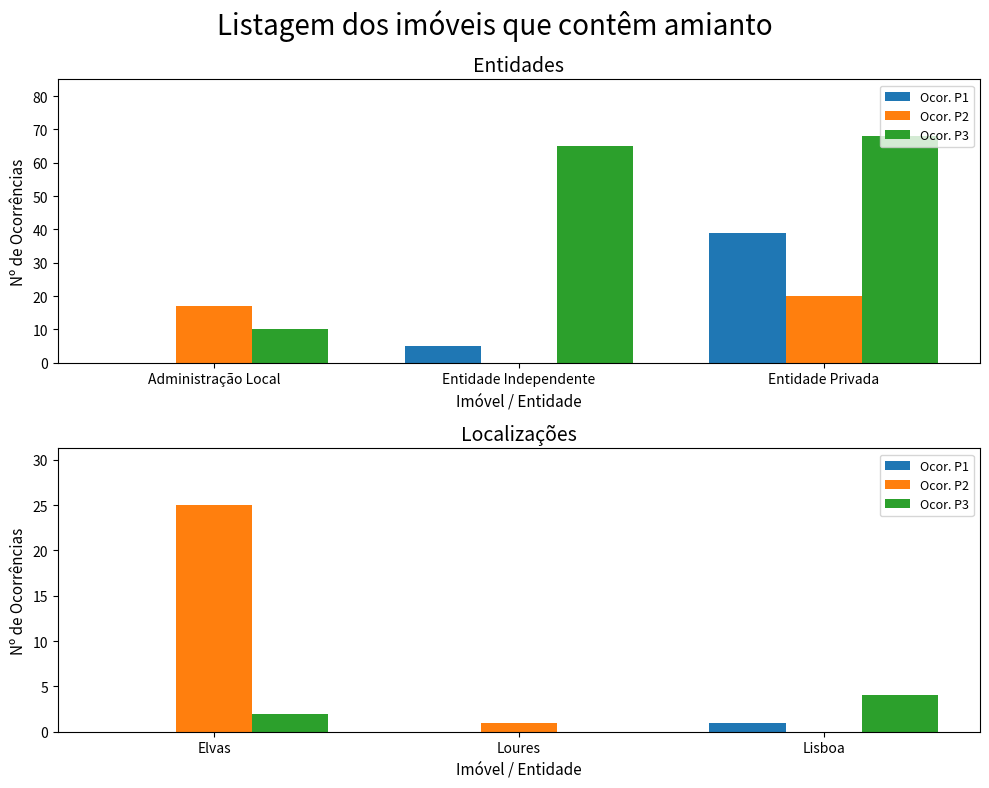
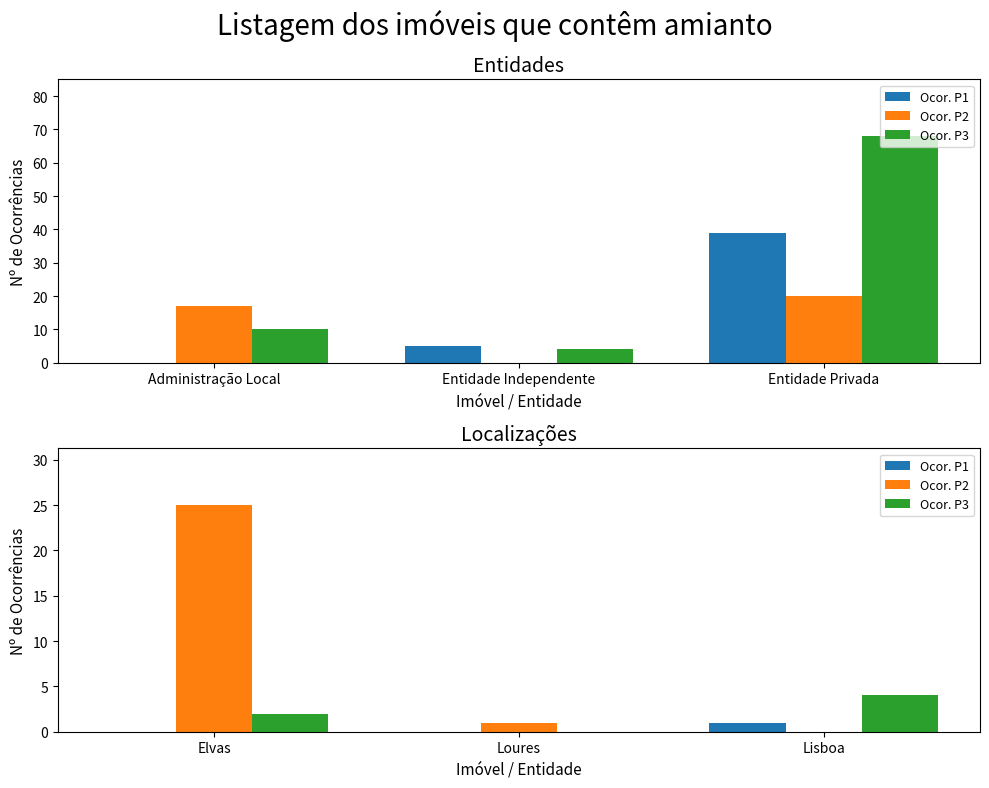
Entidades, Ocor. P3, Entidade Independente: 65 -> 4
